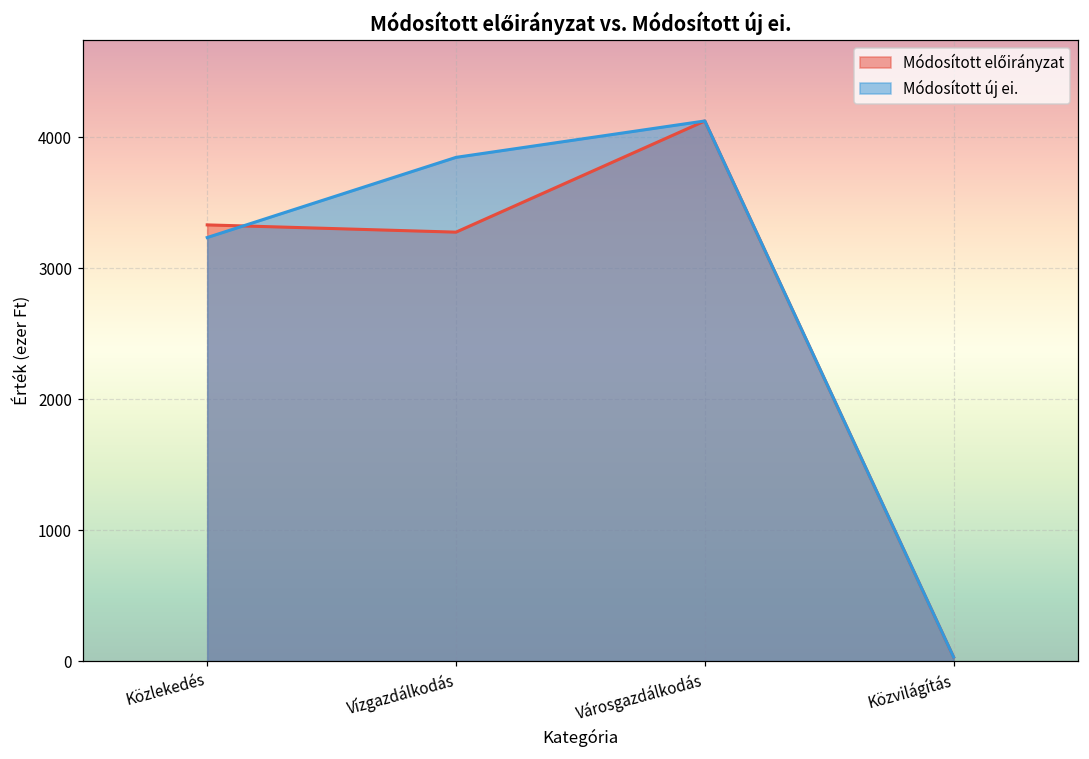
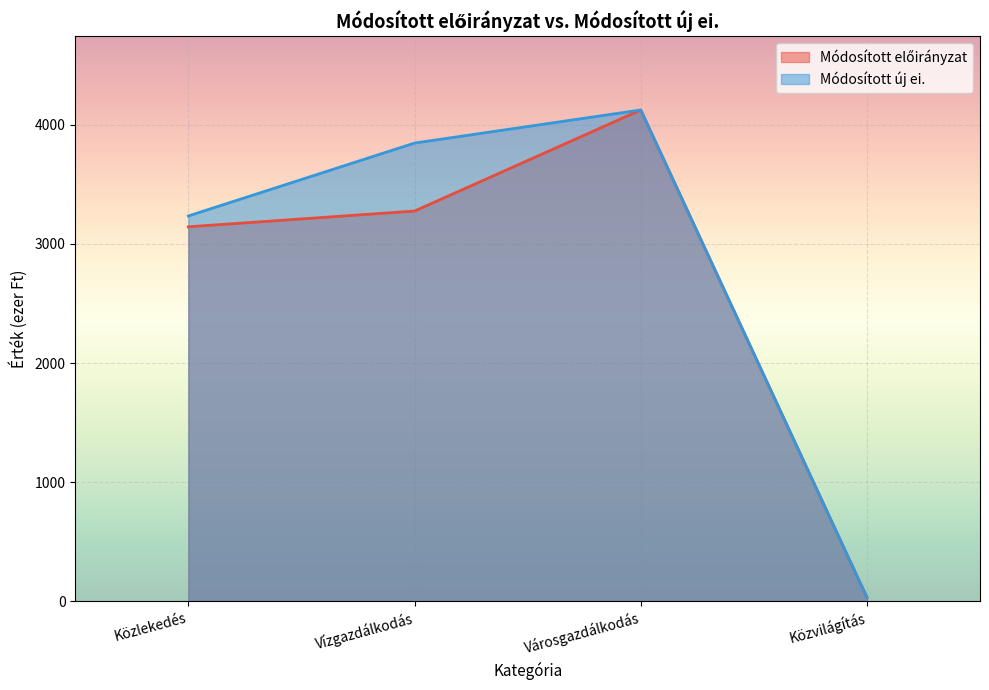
Módosított előirányzat, Közlekedés: 3330 -> 3140
